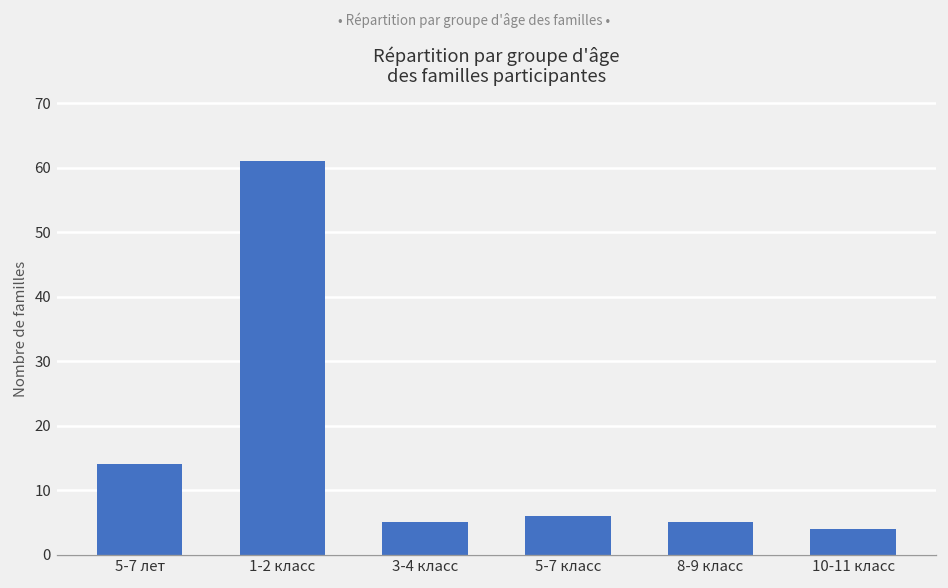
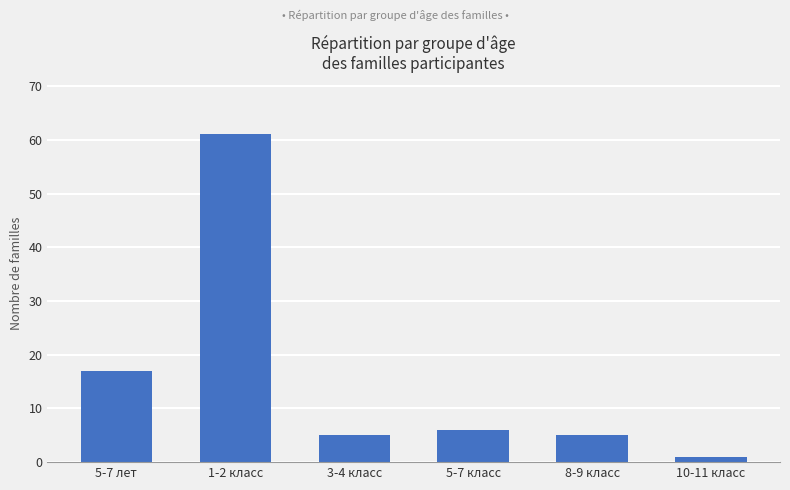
5-7 лет: 14 -> 17
10-11 класс: 4 -> 1
